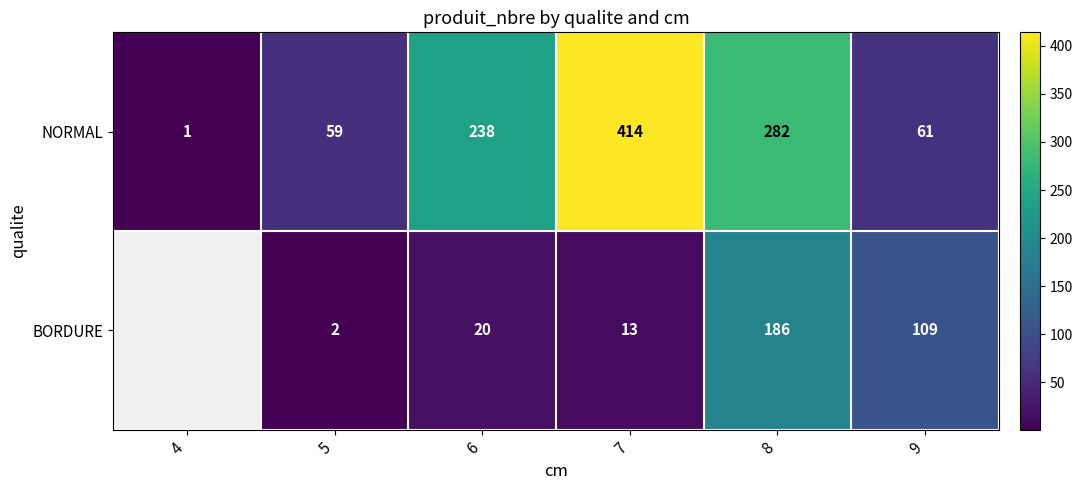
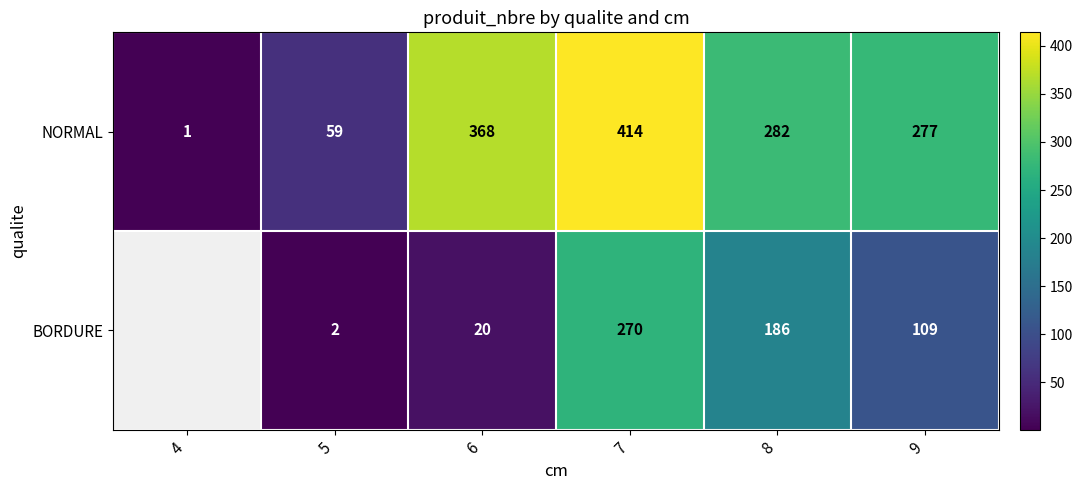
NORMAL, 6: 238 -> 368
NORMAL, 9: 61 -> 277
BORDURE, 7: 13 -> 270
